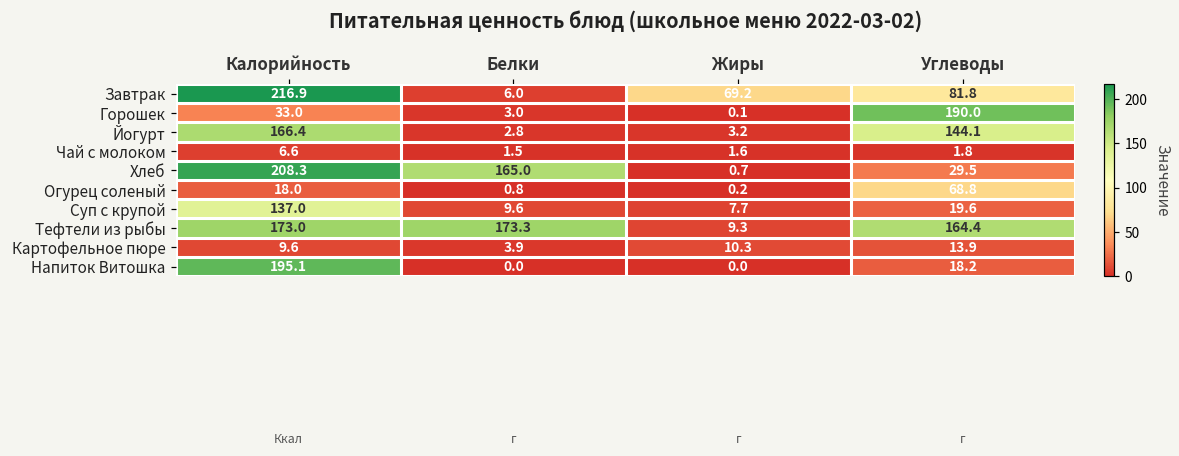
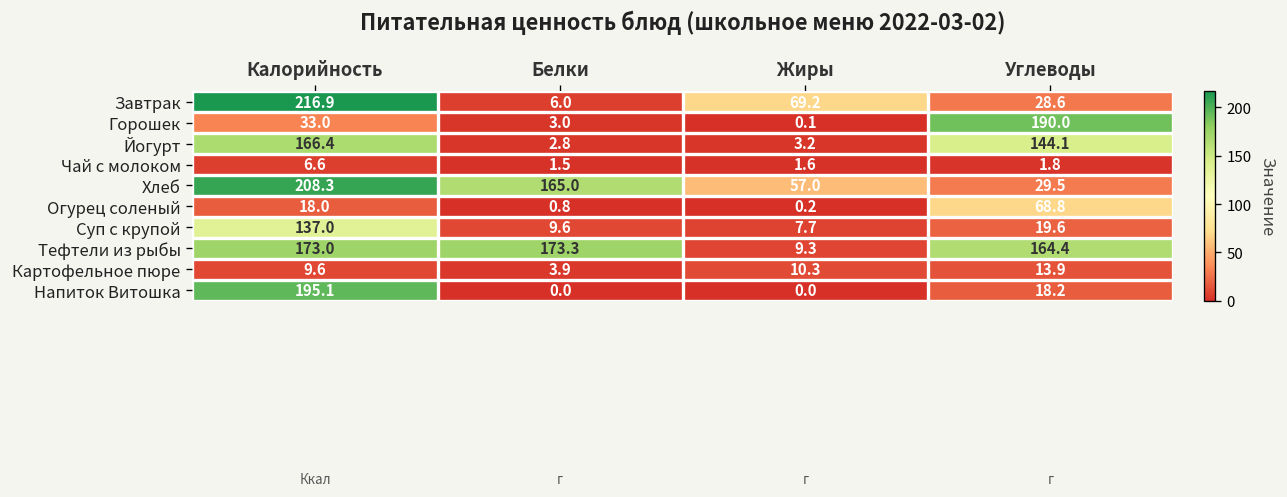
Завтрак, Углеводы: 81.8 -> 28.6
Хлеб, Жиры: 0.7 -> 57.0
